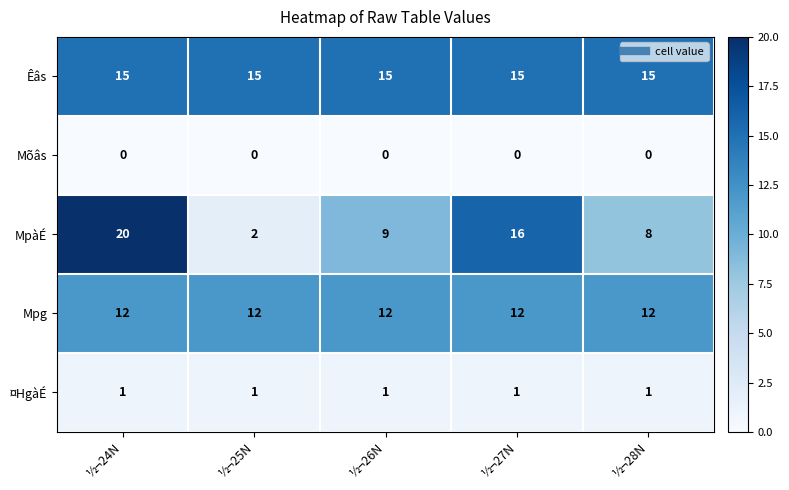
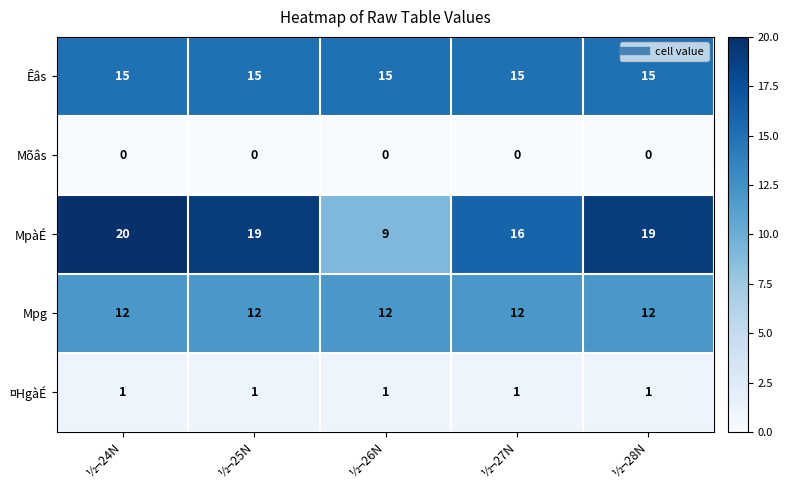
MpàÉ, ½¬25N: 2 -> 19
MpàÉ, ½¬28N: 8 -> 19
